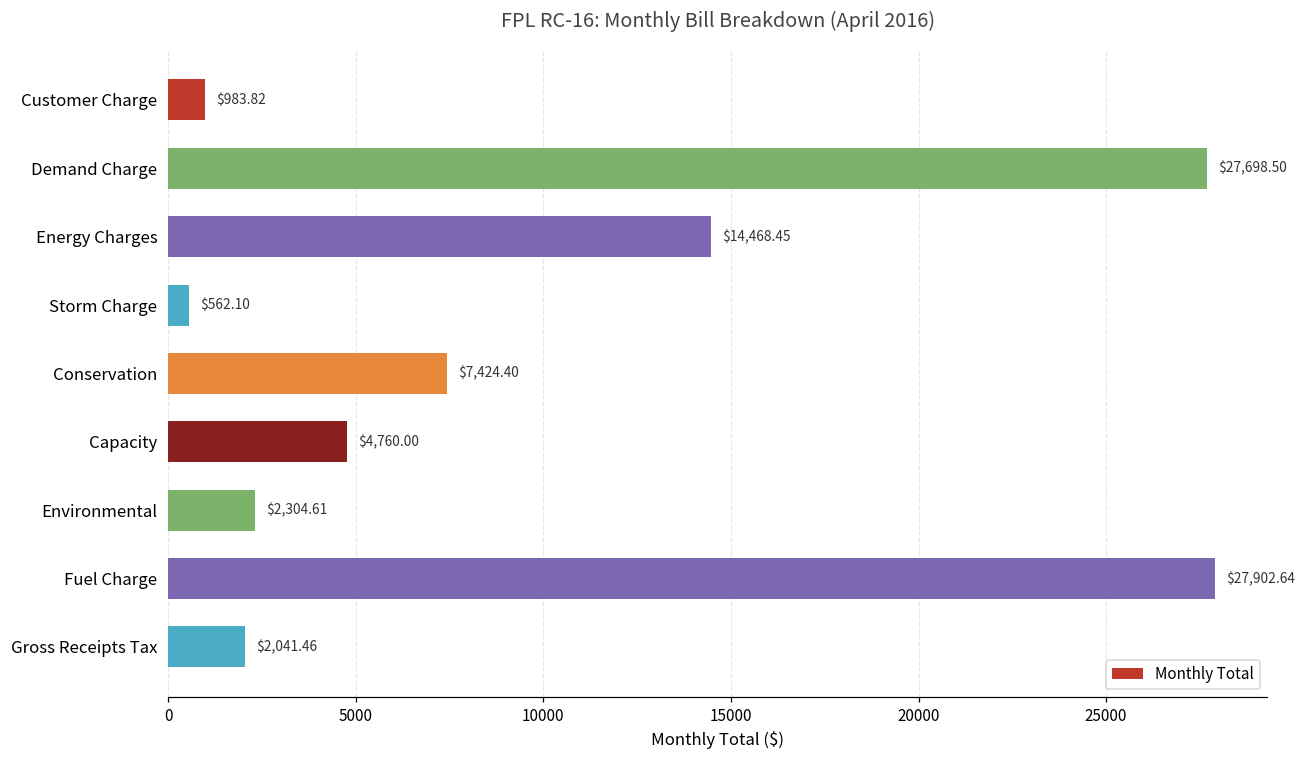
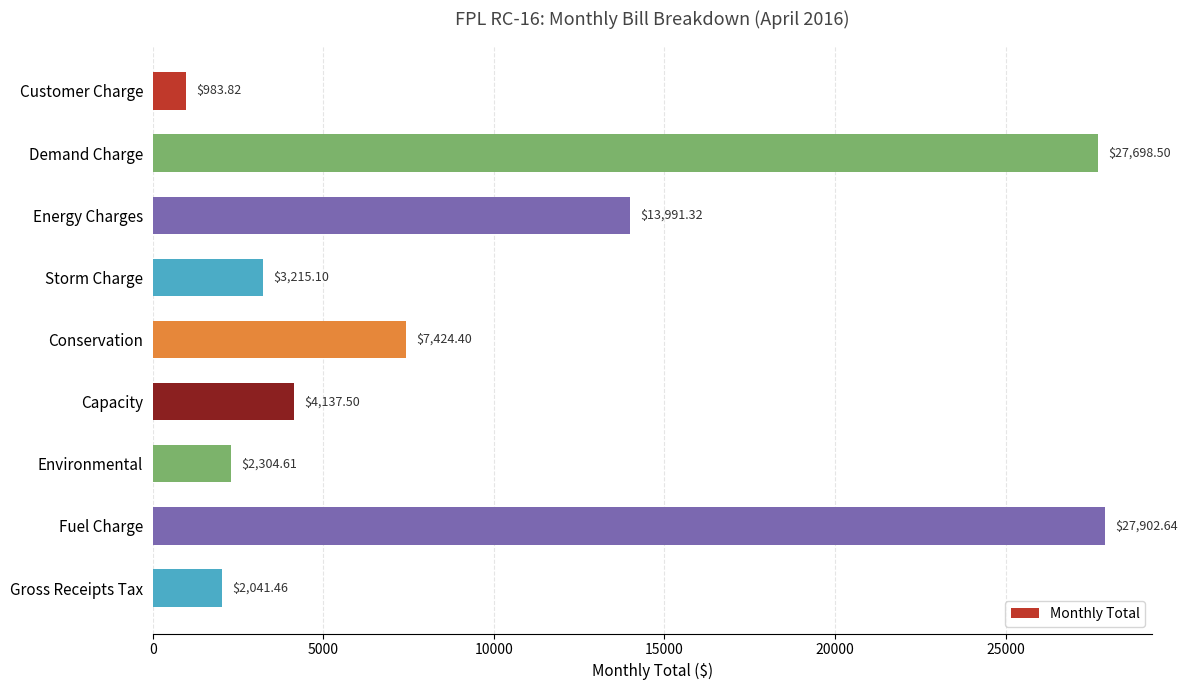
Energy Charges: $14,468.45 -> $13,991.32
Storm Charge: $562.10 -> $3,215.10
Capacity: $4,760.00 -> $4,137.50
